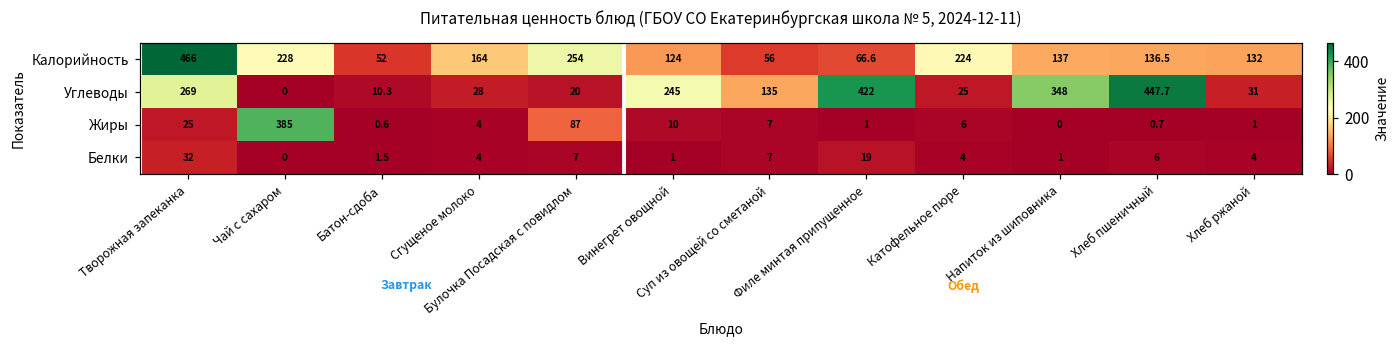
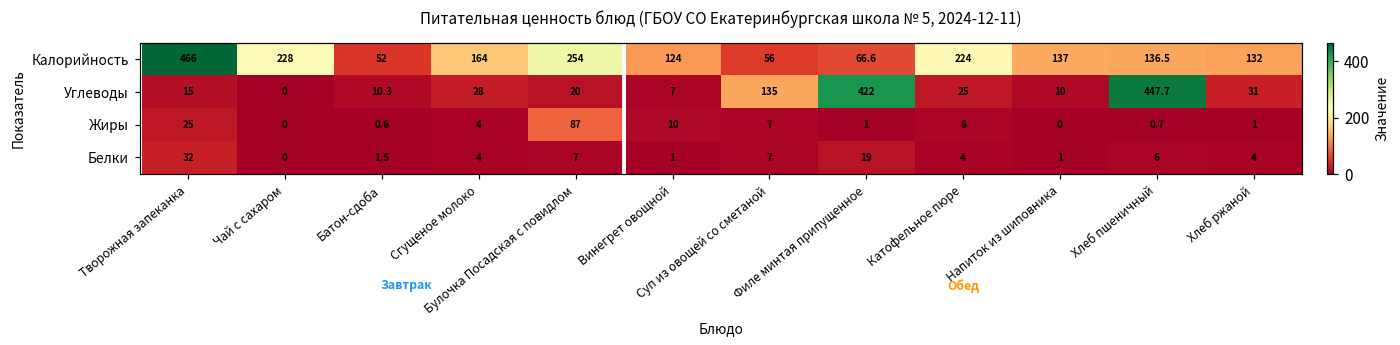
Углеводы, Творожная запеканка: 269 -> 15
Углеводы, Винегрет овощной: 245 -> 7
Углеводы, Напиток из шиповника: 348 -> 10
Жиры, Чай с сахаром: 385 -> 0
